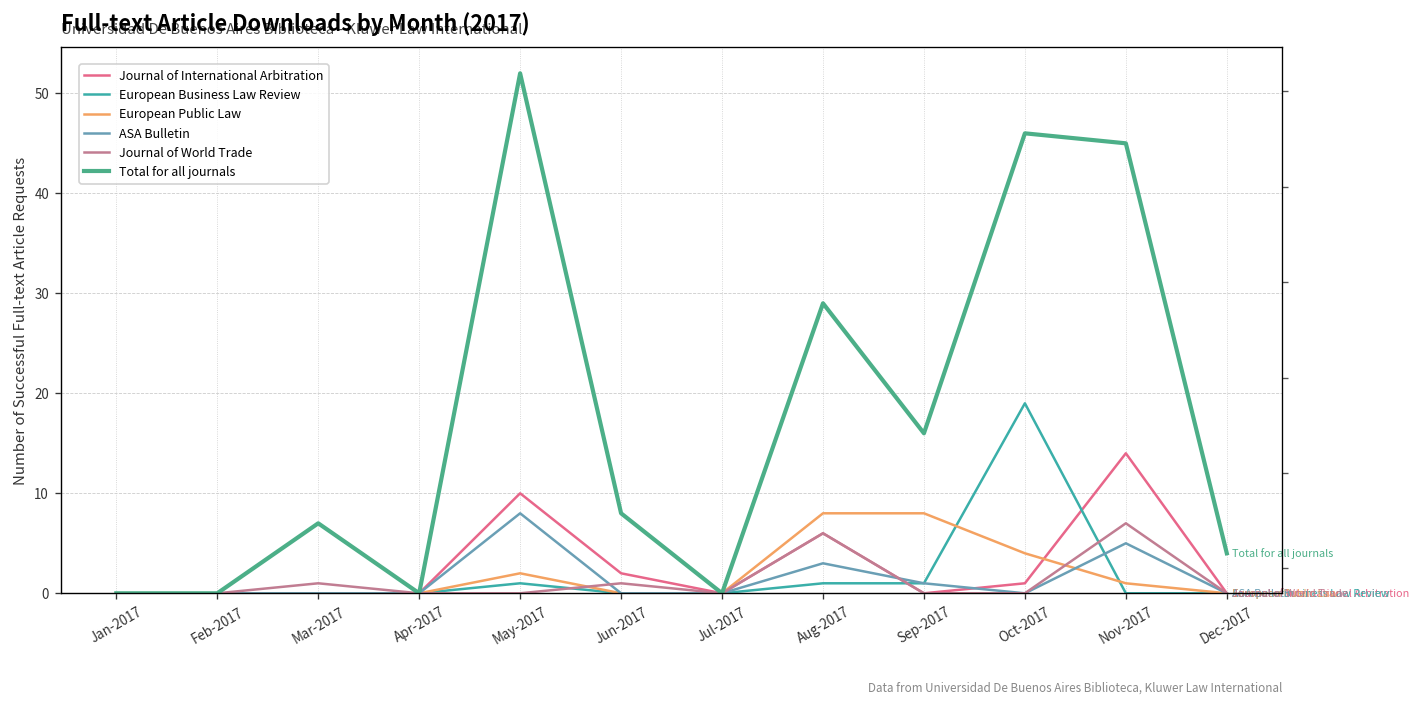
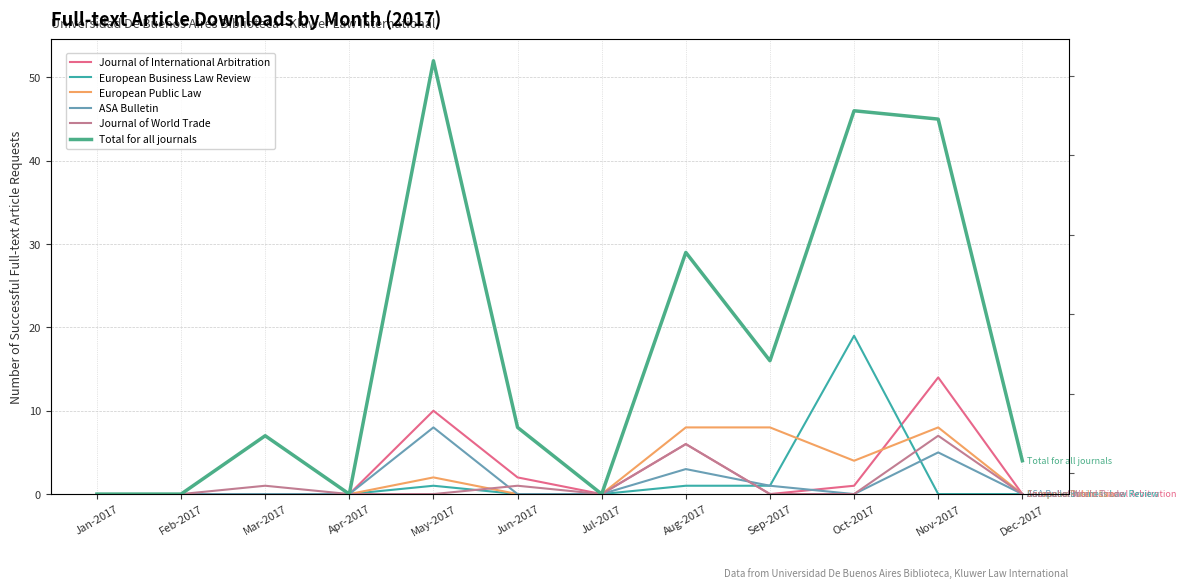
European Public Law, Nov-2017: 1 -> 8
